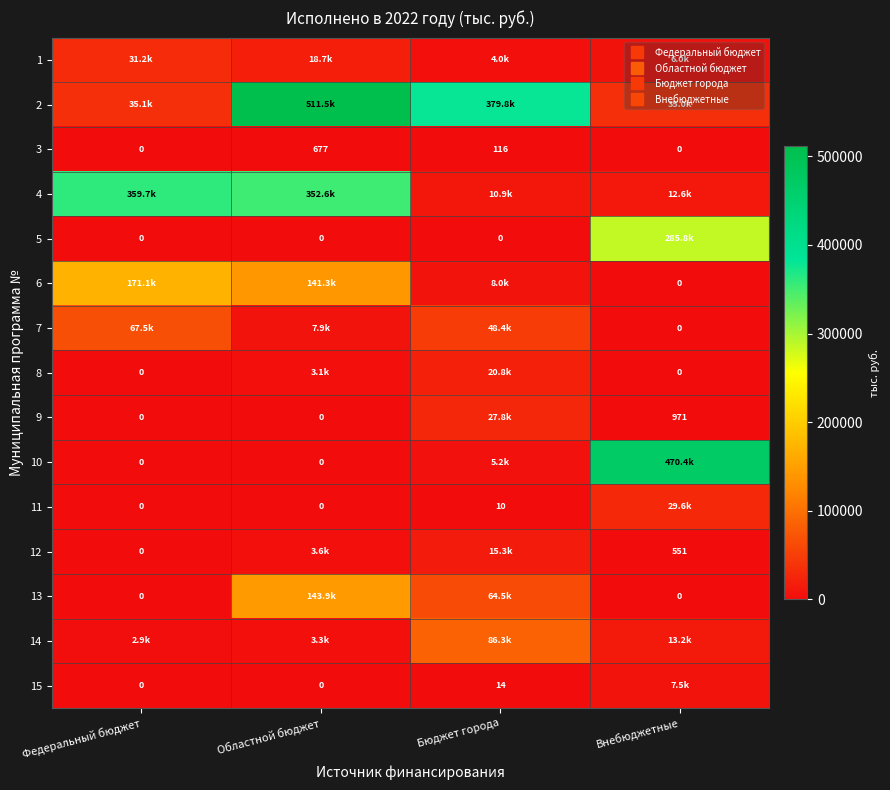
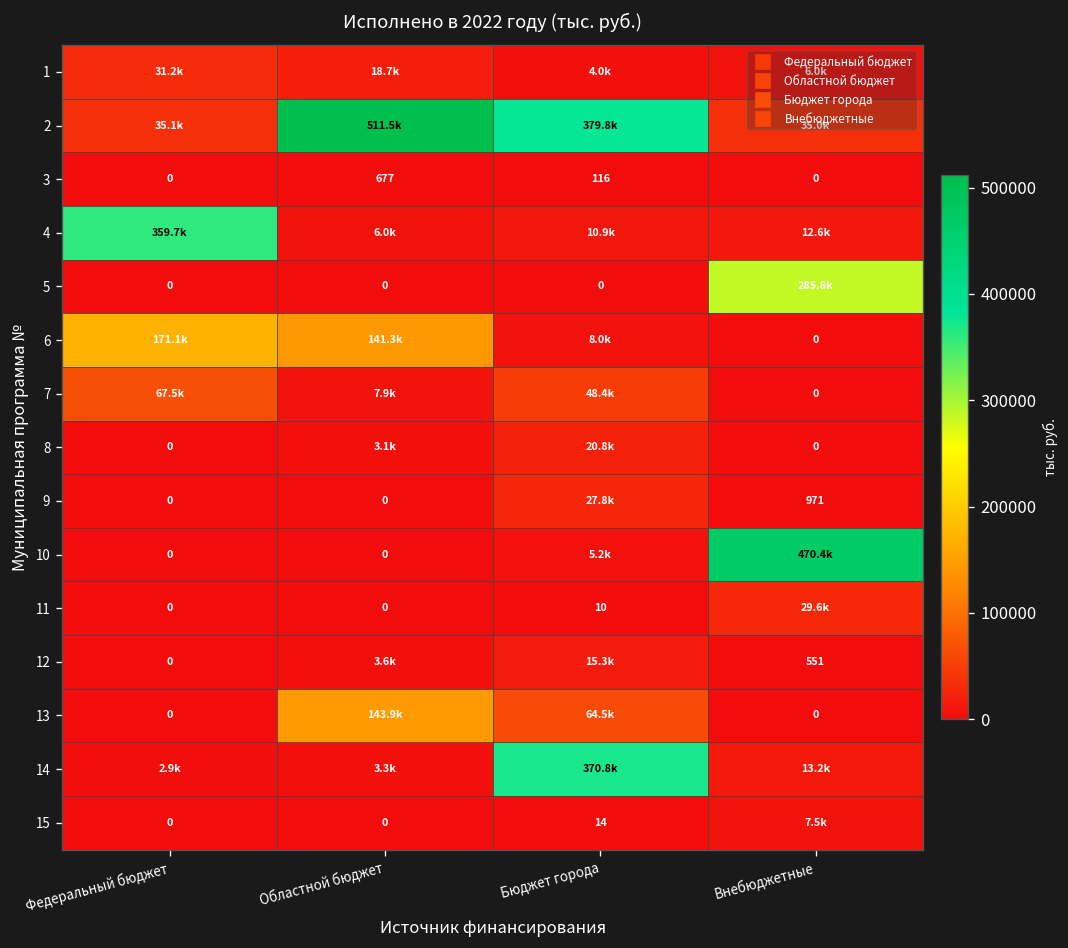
4, Областной бюджет: 352.6k -> 6.0k
14, Бюджет города: 86.3k -> 370.8k
